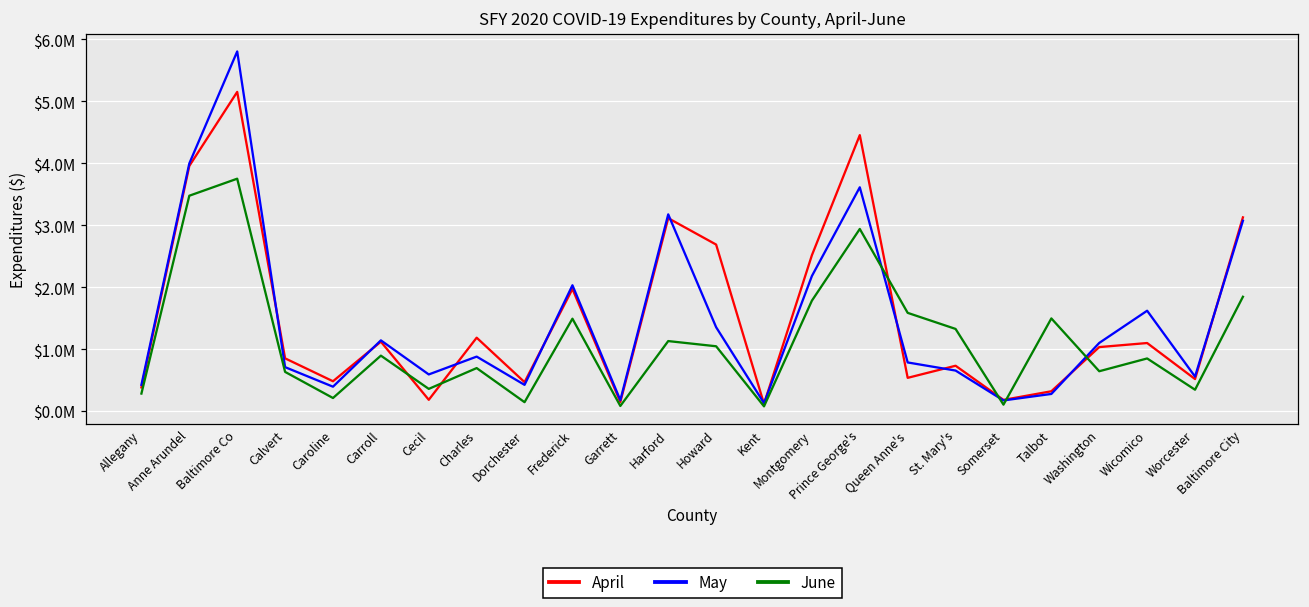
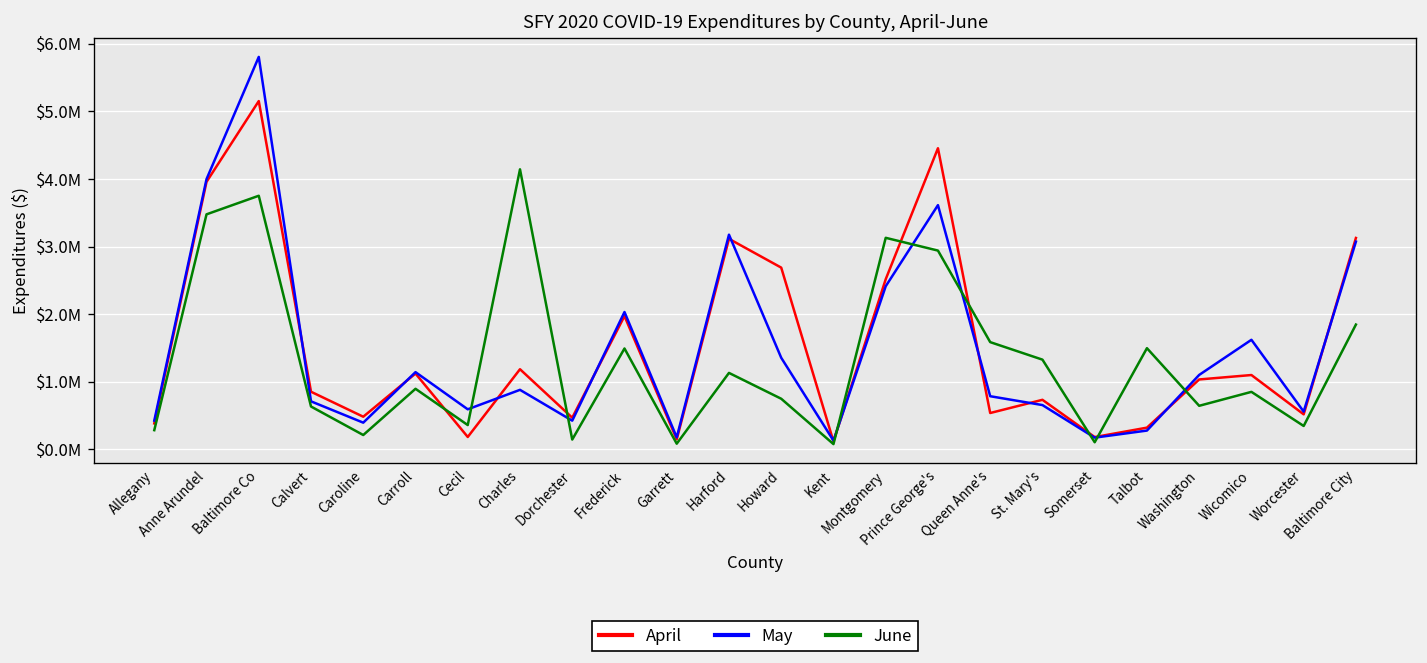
June, Charles: $700000 -> $4100000
June, Howard: $1000000 -> $700000
May, Montgomery: $2200000 -> $2400000
June, Montgomery: $1800000 -> $3100000
